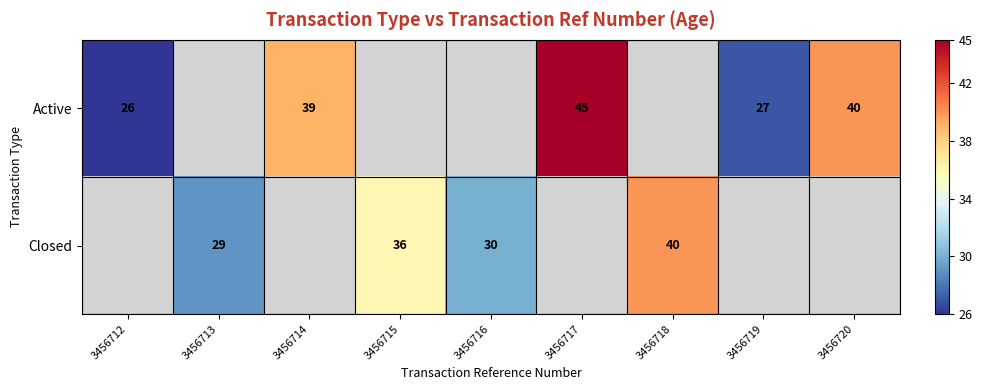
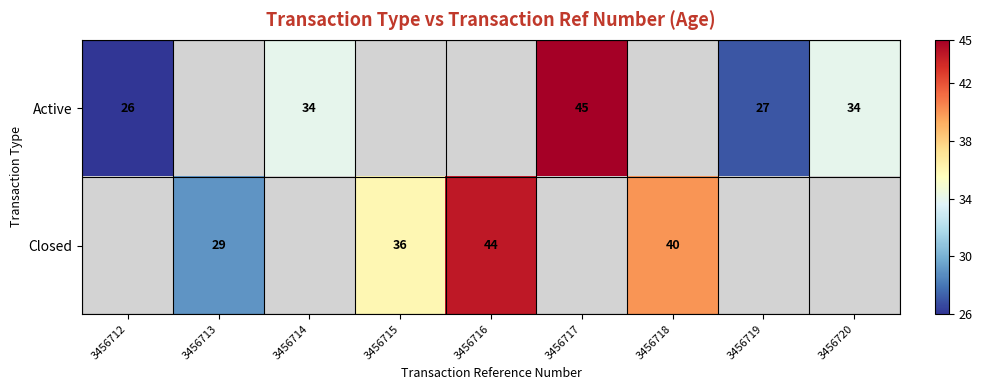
Active, 3456714: 39 -> 34
Active, 3456720: 40 -> 34
Closed, 3456716: 30 -> 44
